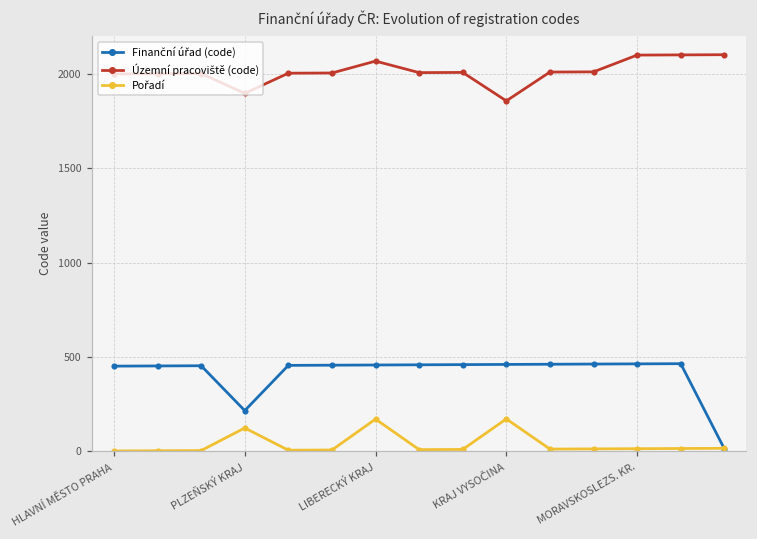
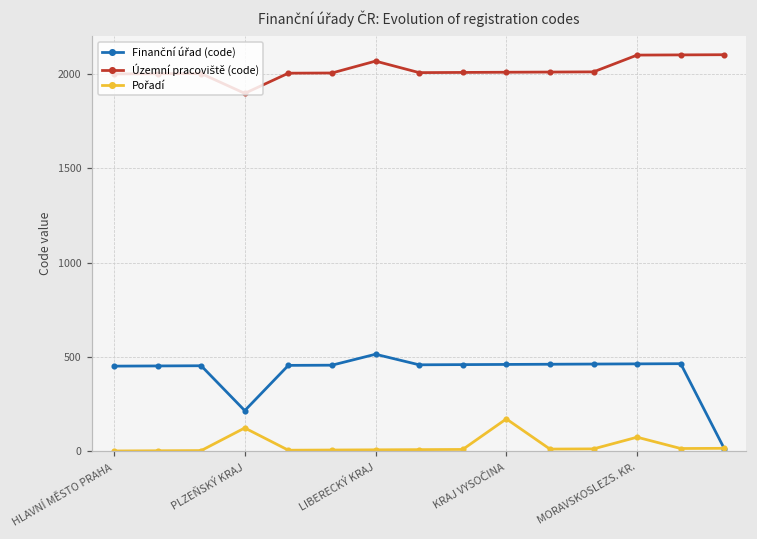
Finanční úřad (code), LIBERECKÝ KRAJ: 460 -> 510
Pořadí, LIBERECKÝ KRAJ: 170 -> 10
Územní pracoviště (code), KRAJ VYSOČINA: 1860 -> 2010
Pořadí, MORAVSKOSLEZS. KR.: 10 -> 70
